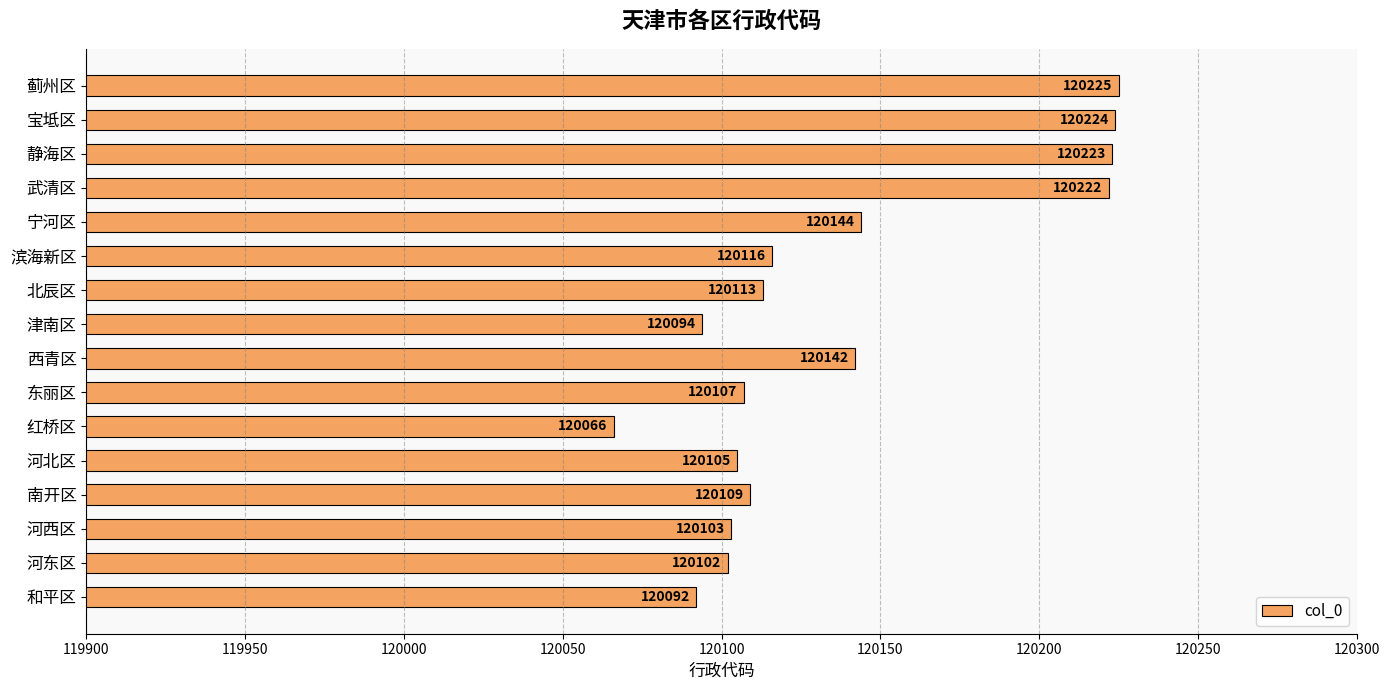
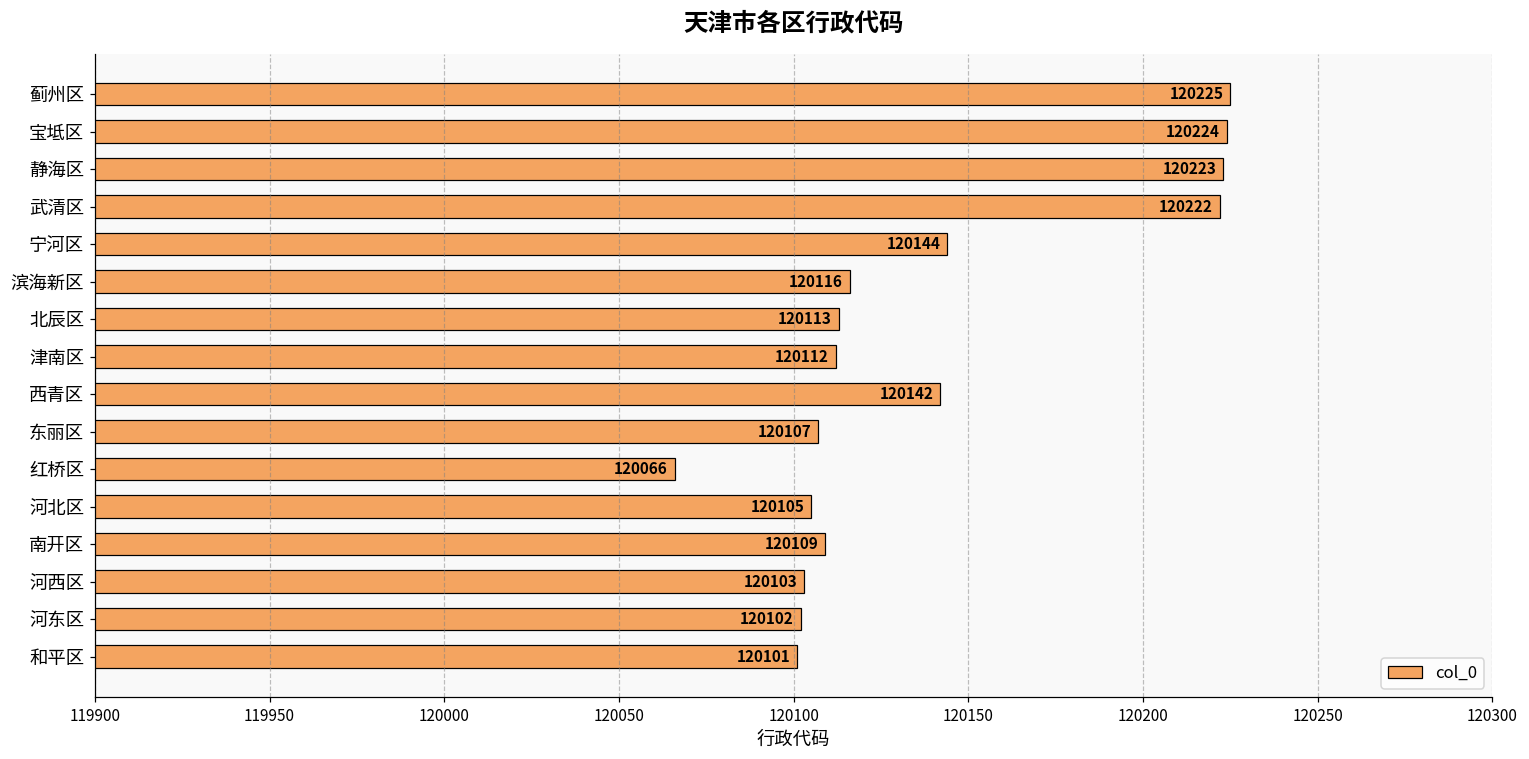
津南区: 120094 -> 120112
和平区: 120092 -> 120101
